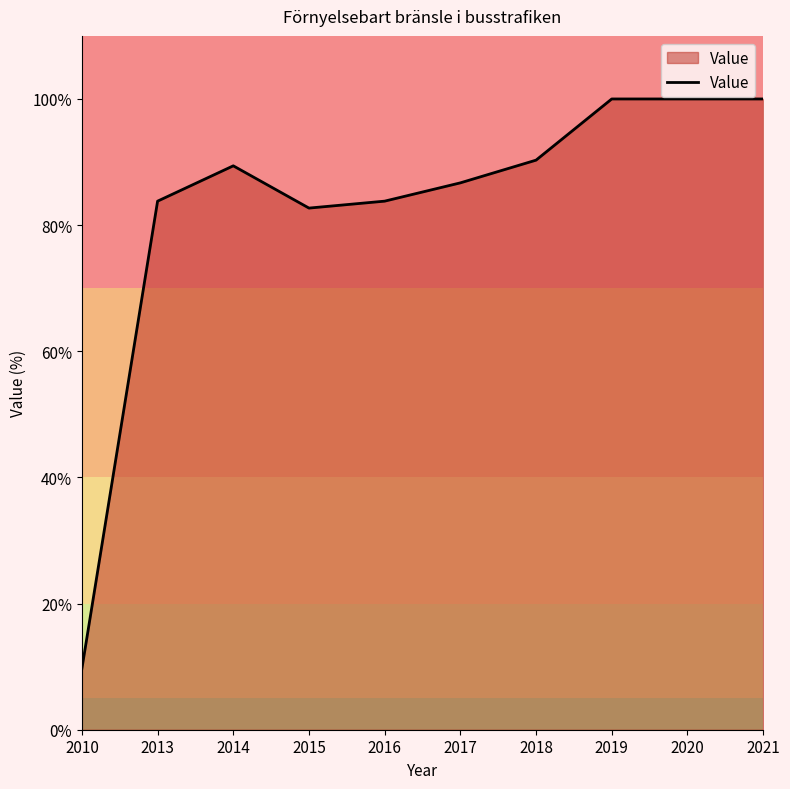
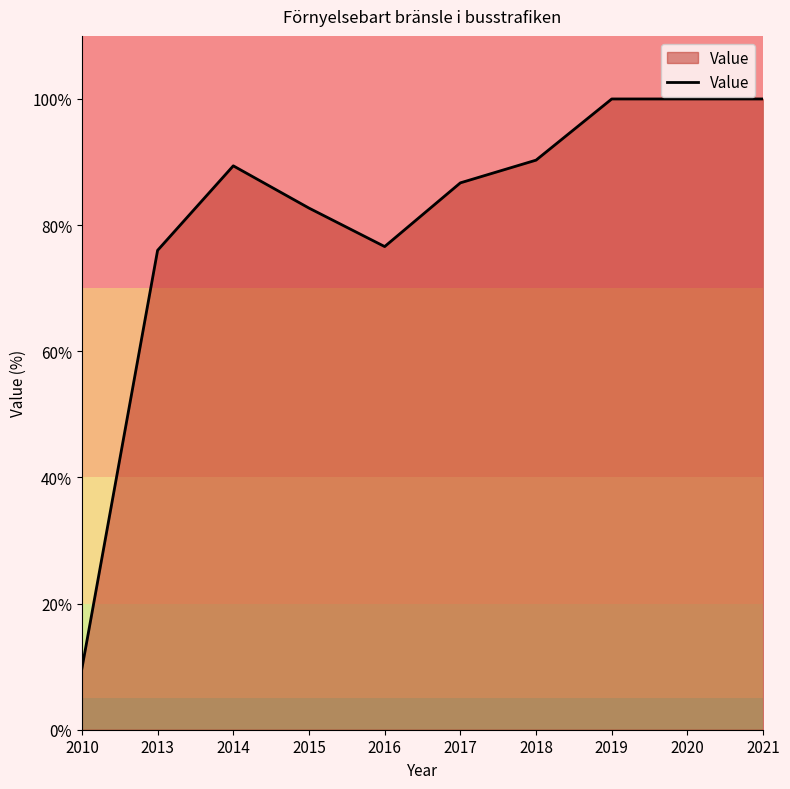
2013: 84% -> 76%
2016: 84% -> 77%
